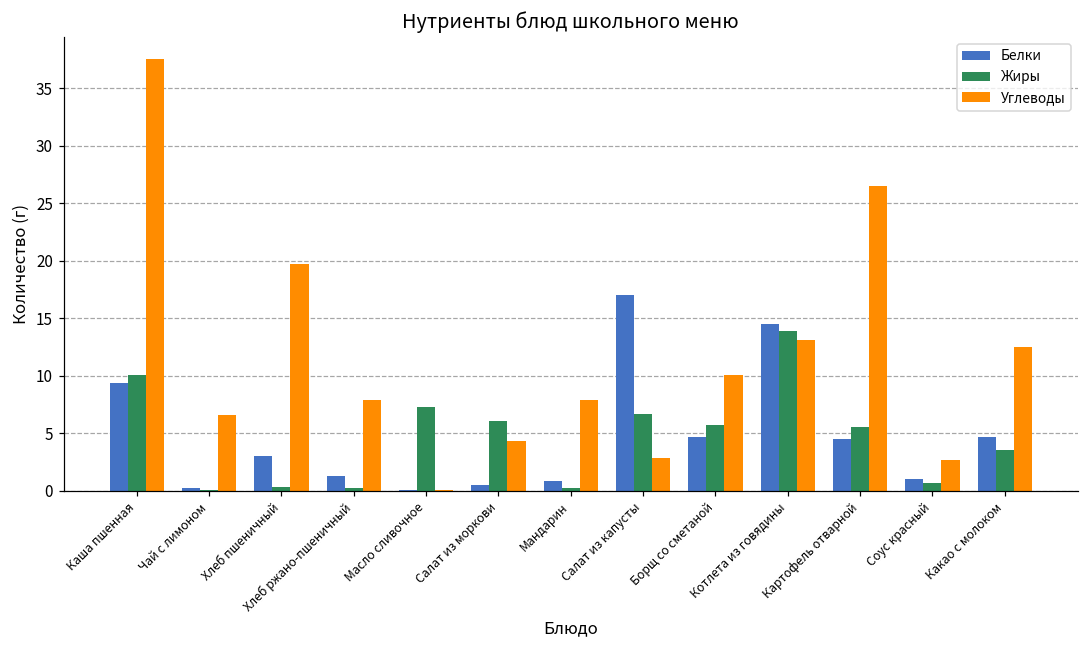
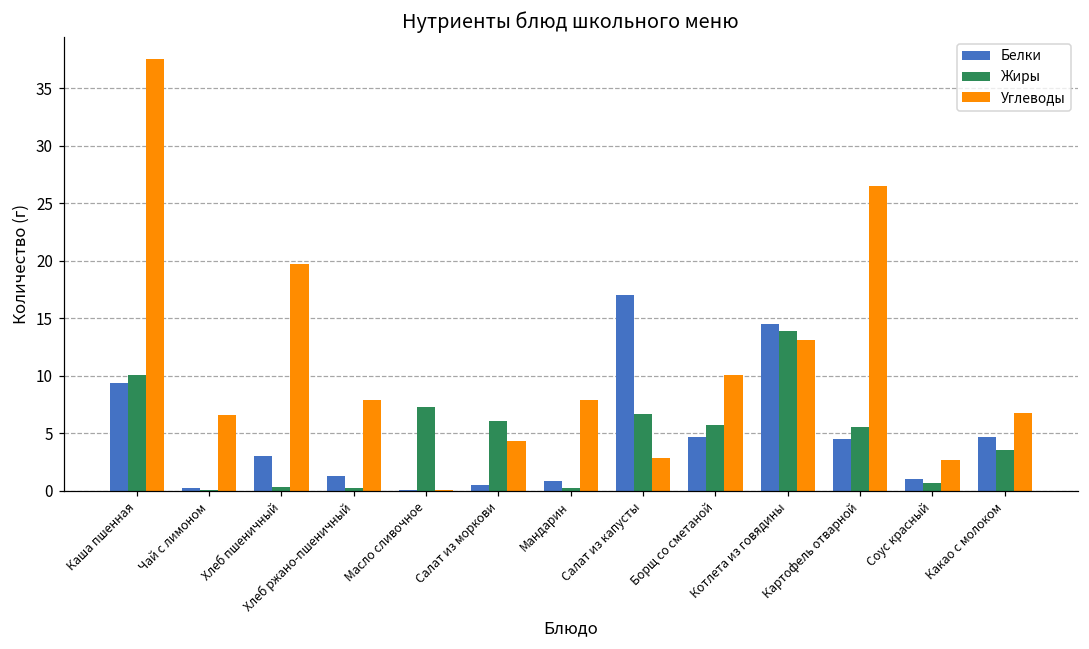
Углеводы, Какао с молоком: 12.5 -> 6.8
